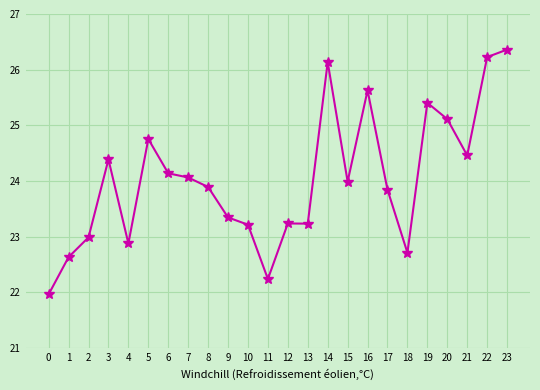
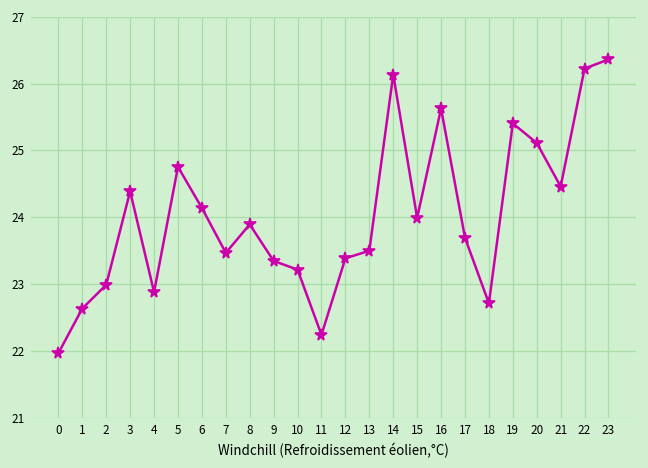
7: 24.1 -> 23.5
12: 23.2 -> 23.4
13: 23.2 -> 23.5
17: 23.8 -> 23.7
